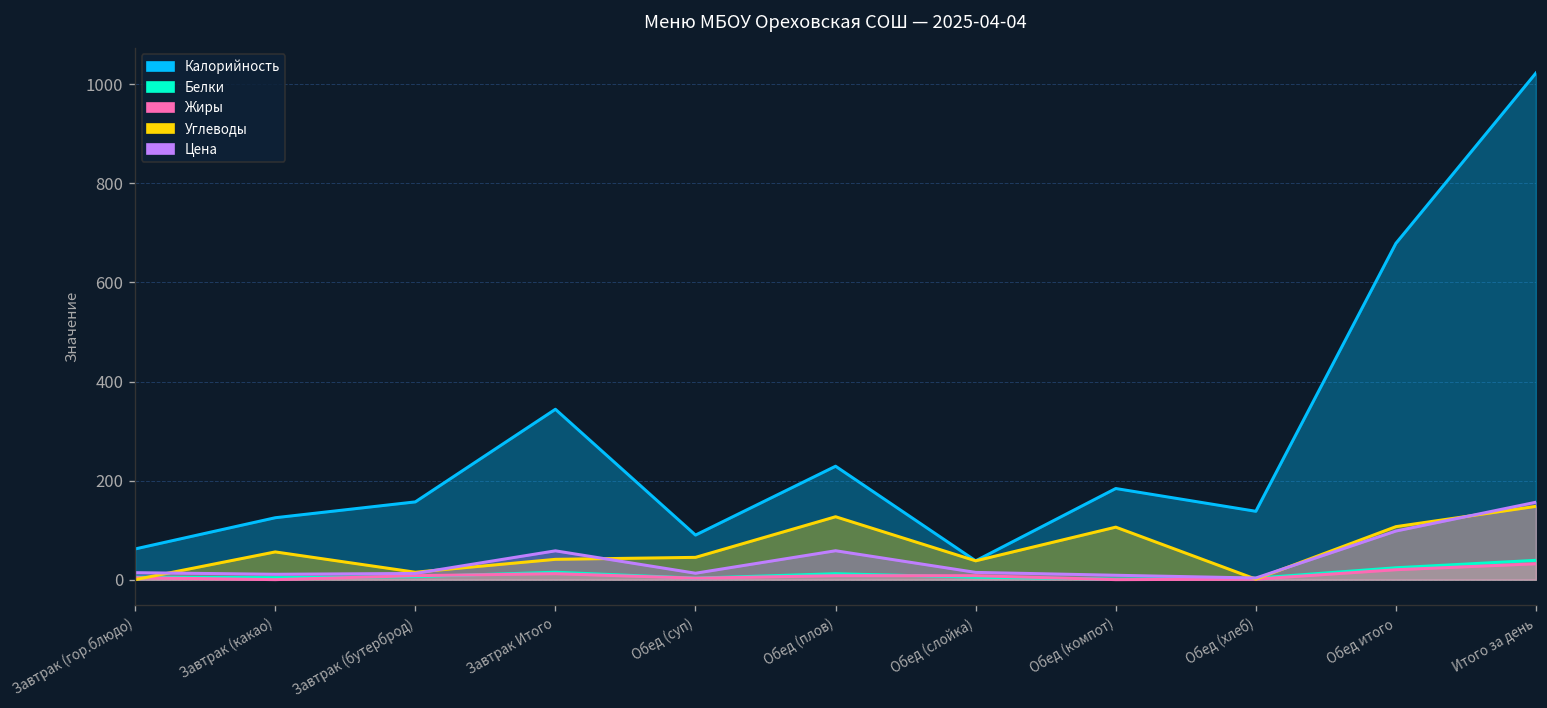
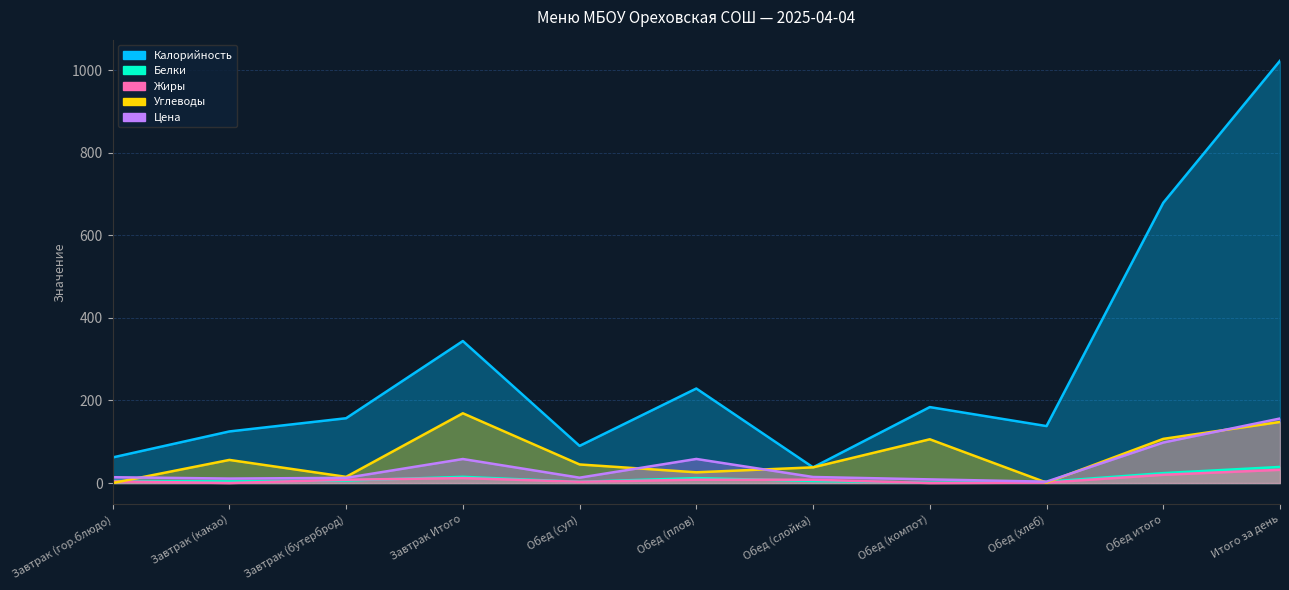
Углеводы, Завтрак Итого: 40 -> 170
Углеводы, Обед (плов): 130 -> 30
